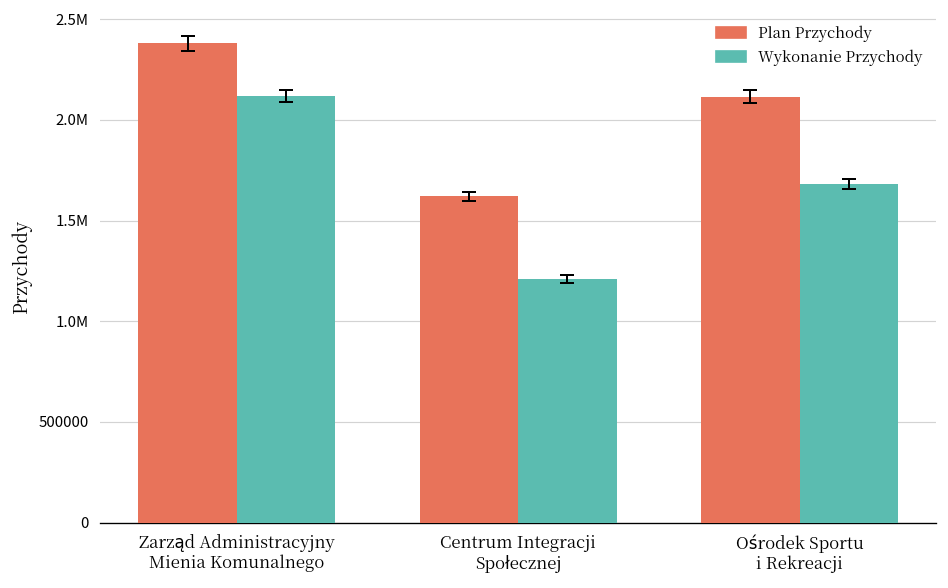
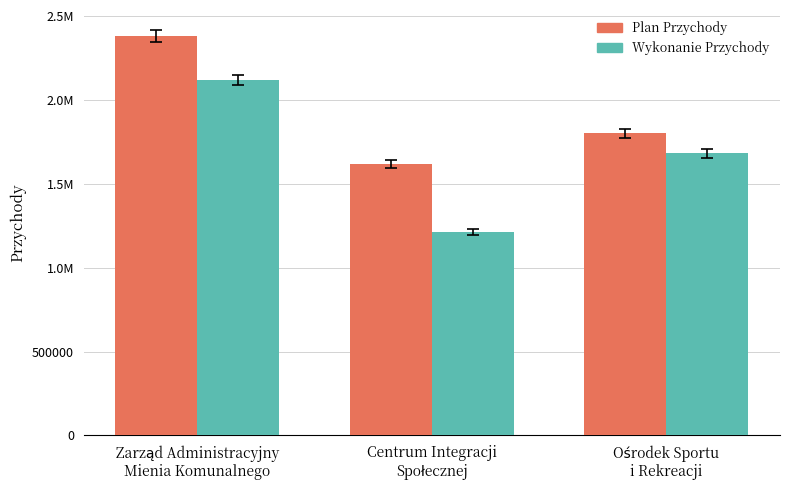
Plan Przychody, Ośrodek Sportu i Rekreacji: 2120000 -> 1800000
